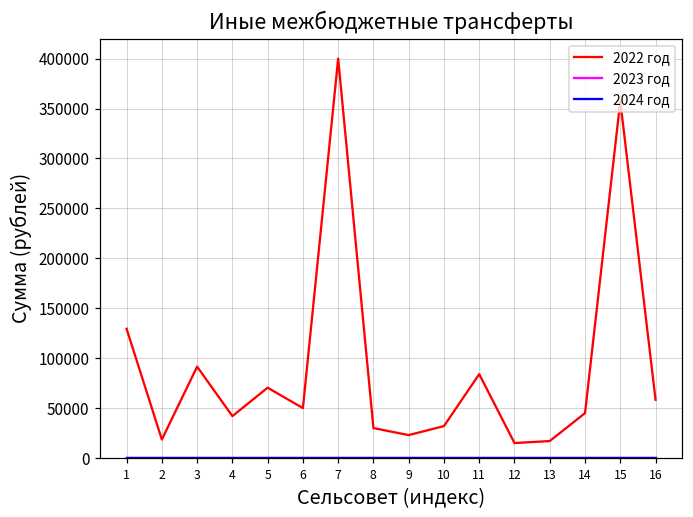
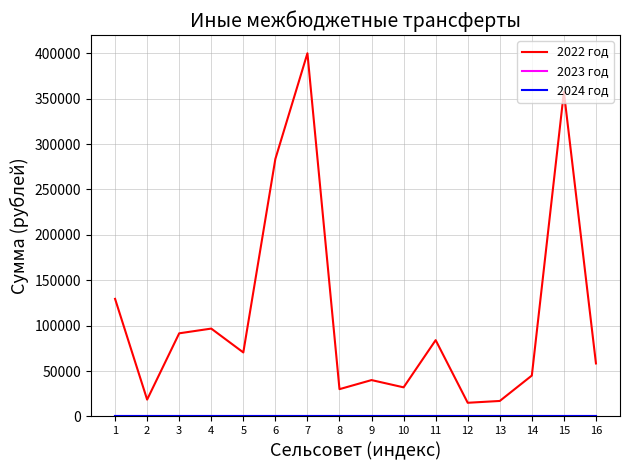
2022 год, 4: 40000 -> 100000
2022 год, 6: 50000 -> 280000
2022 год, 9: 20000 -> 40000
